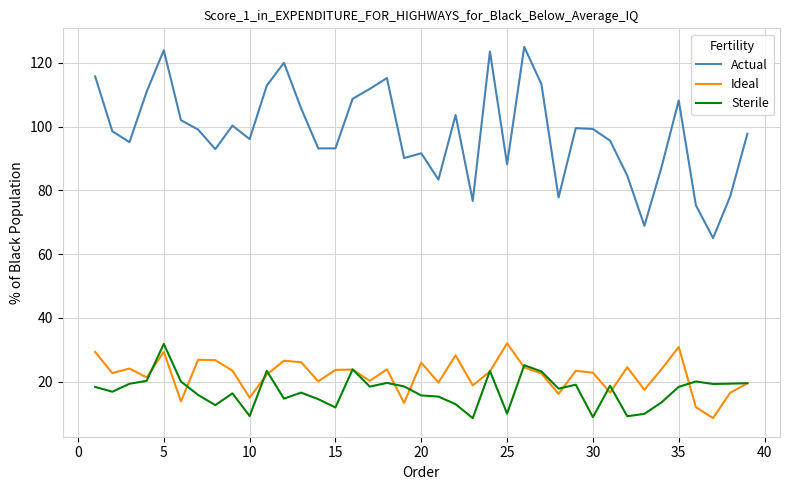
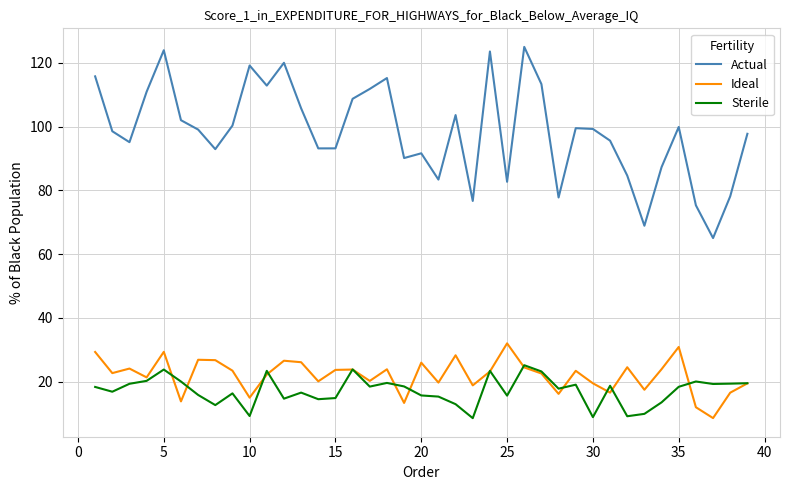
Sterile, 5: 32 -> 24
Actual, 10: 96 -> 119
Sterile, 15: 12 -> 15
Actual, 25: 88 -> 83
Sterile, 25: 10 -> 16
Ideal, 30: 23 -> 19
Actual, 35: 108 -> 100
